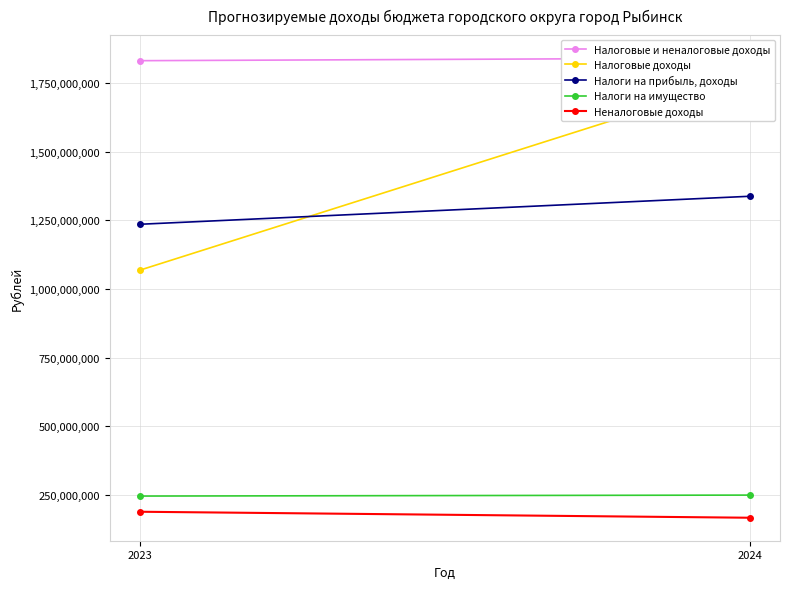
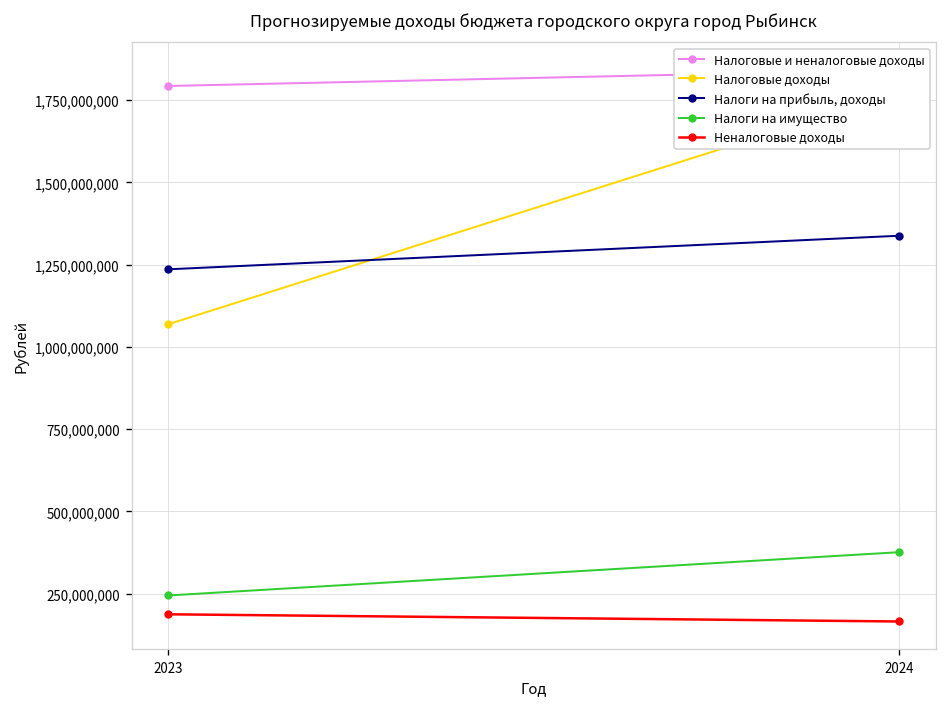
Налоговые и неналоговые доходы, 2023: 1,830,000,000 -> 1,790,000,000
Налоги на имущество, 2024: 250,000,000 -> 380,000,000
